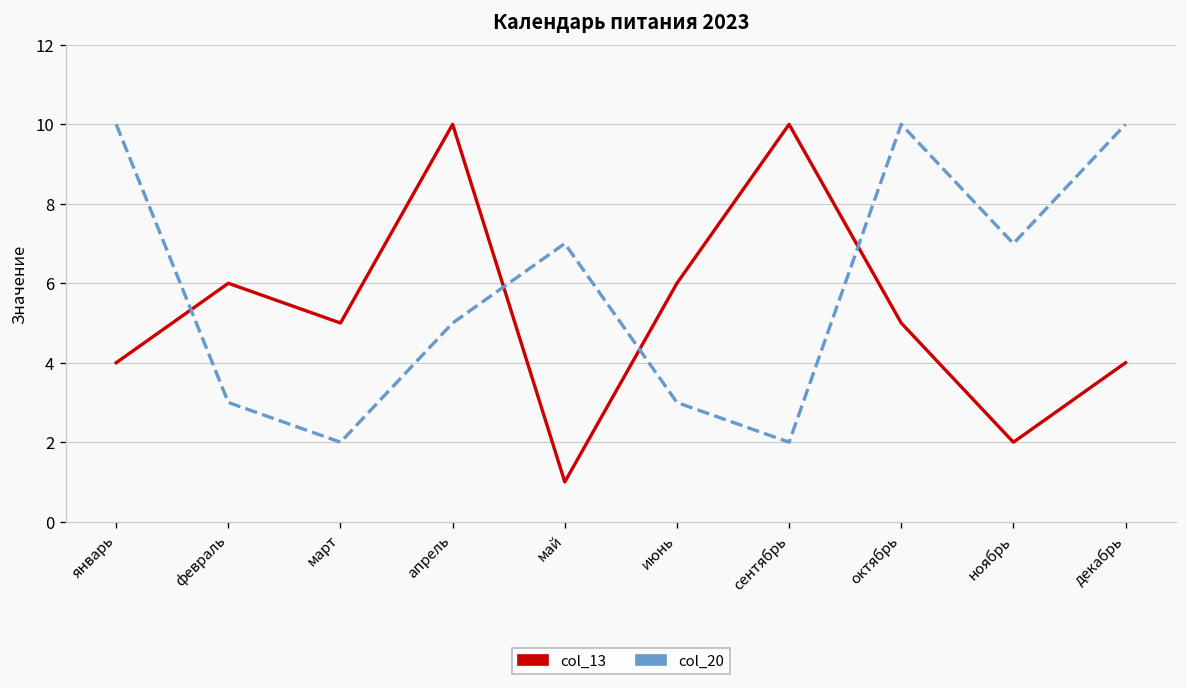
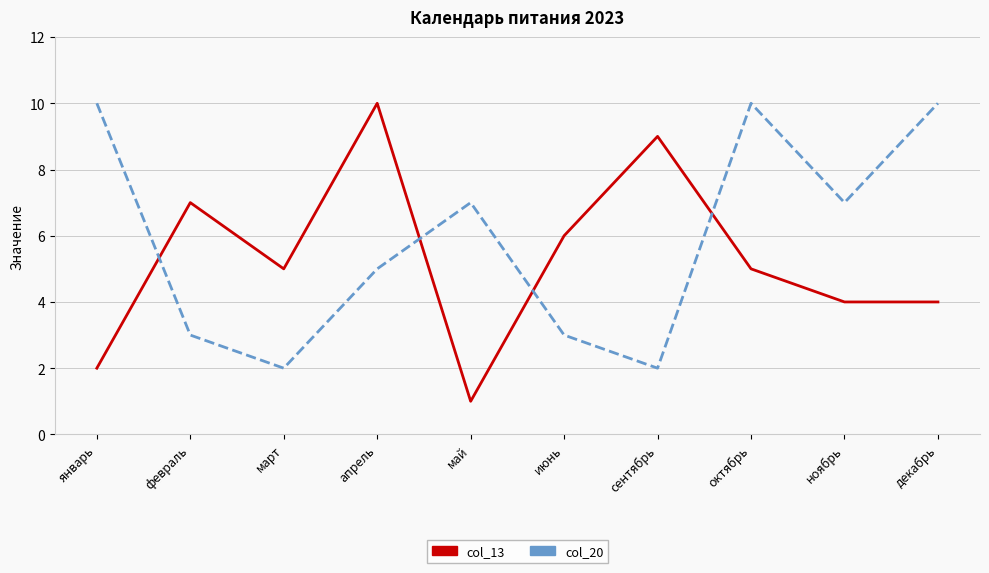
col_13, январь: 4 -> 2
col_13, февраль: 6 -> 7
col_13, сентябрь: 10 -> 9
col_13, ноябрь: 2 -> 4
